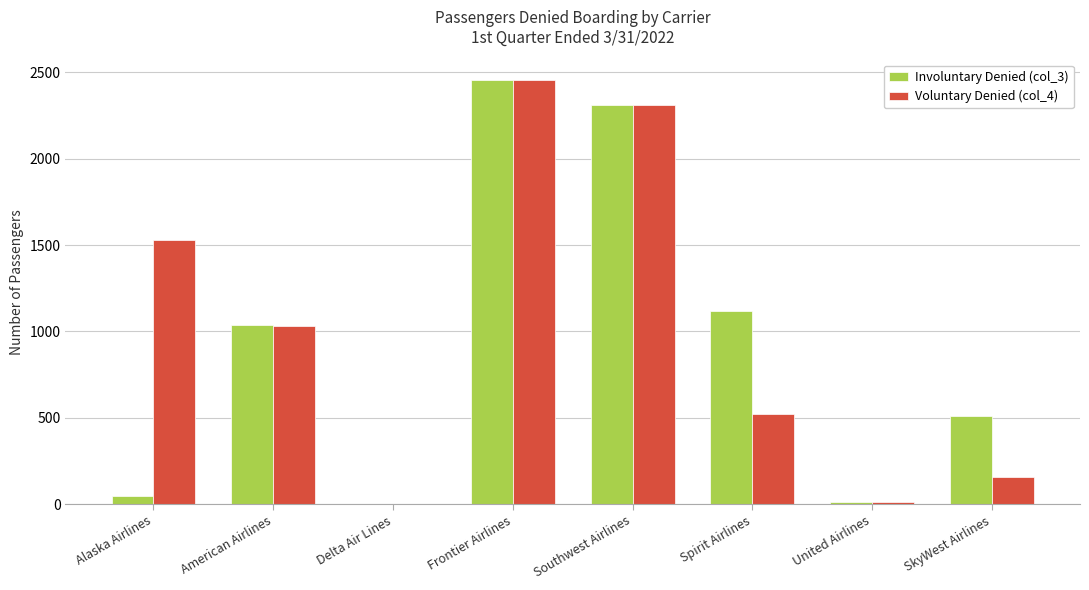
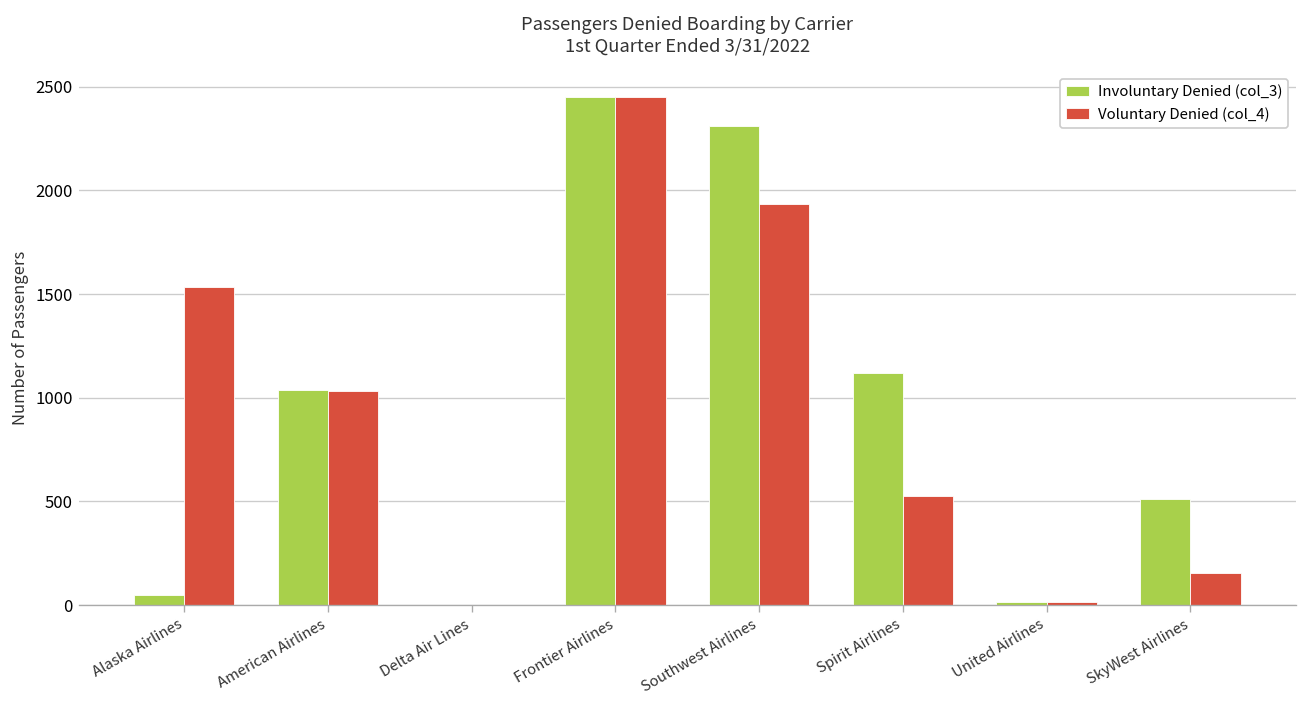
Voluntary Denied (col_4), Southwest Airlines: 2310 -> 1940
